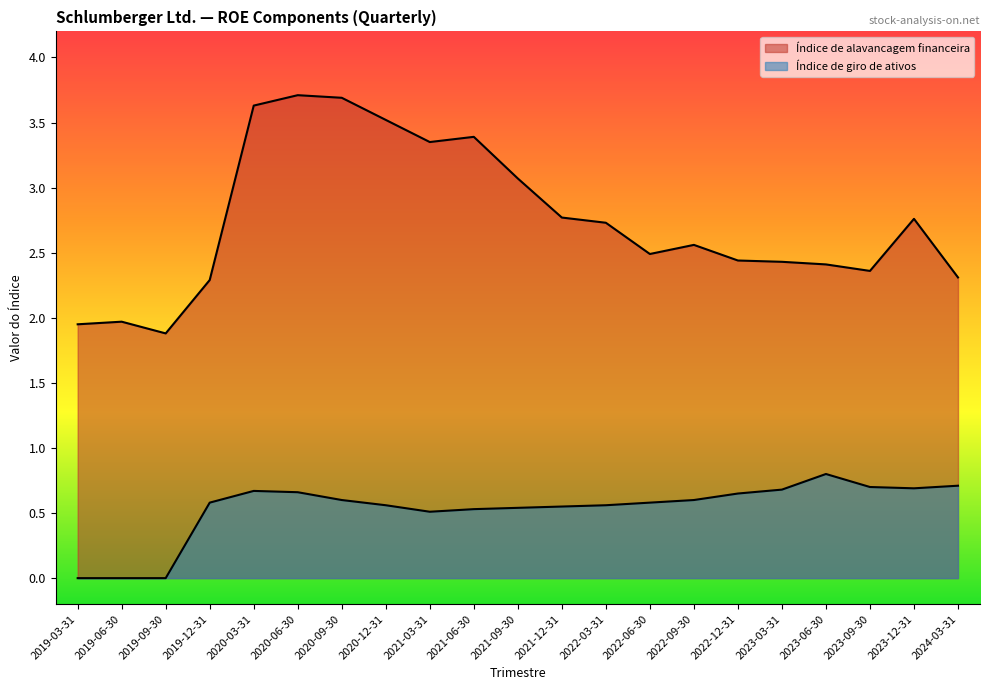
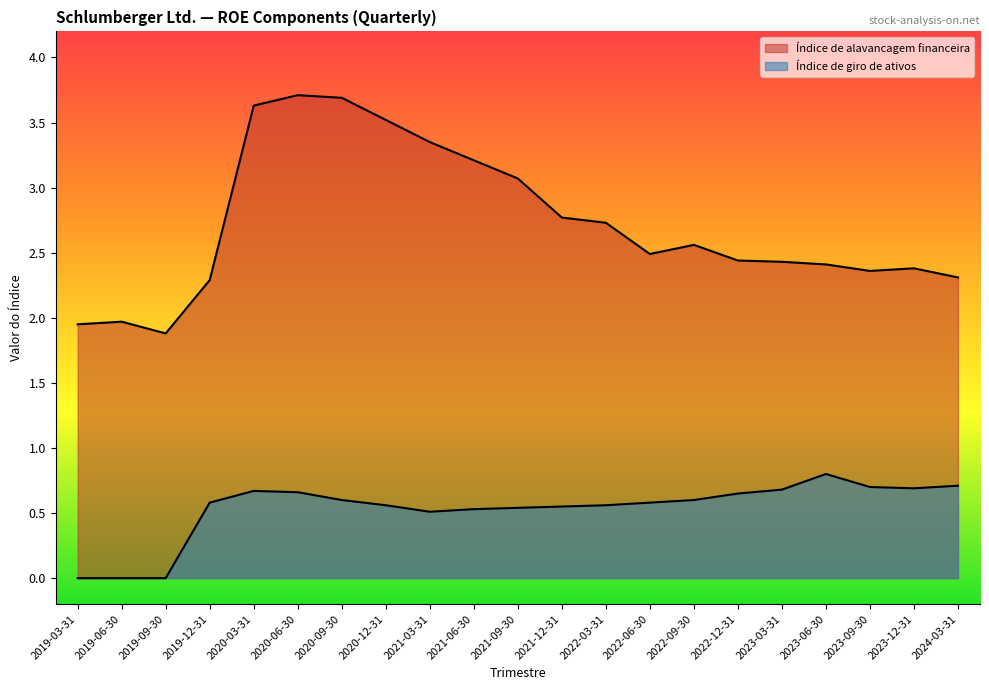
Índice de alavancagem financeira, 2021-06-30: 3.39 -> 3.21
Índice de alavancagem financeira, 2023-12-31: 2.76 -> 2.38
